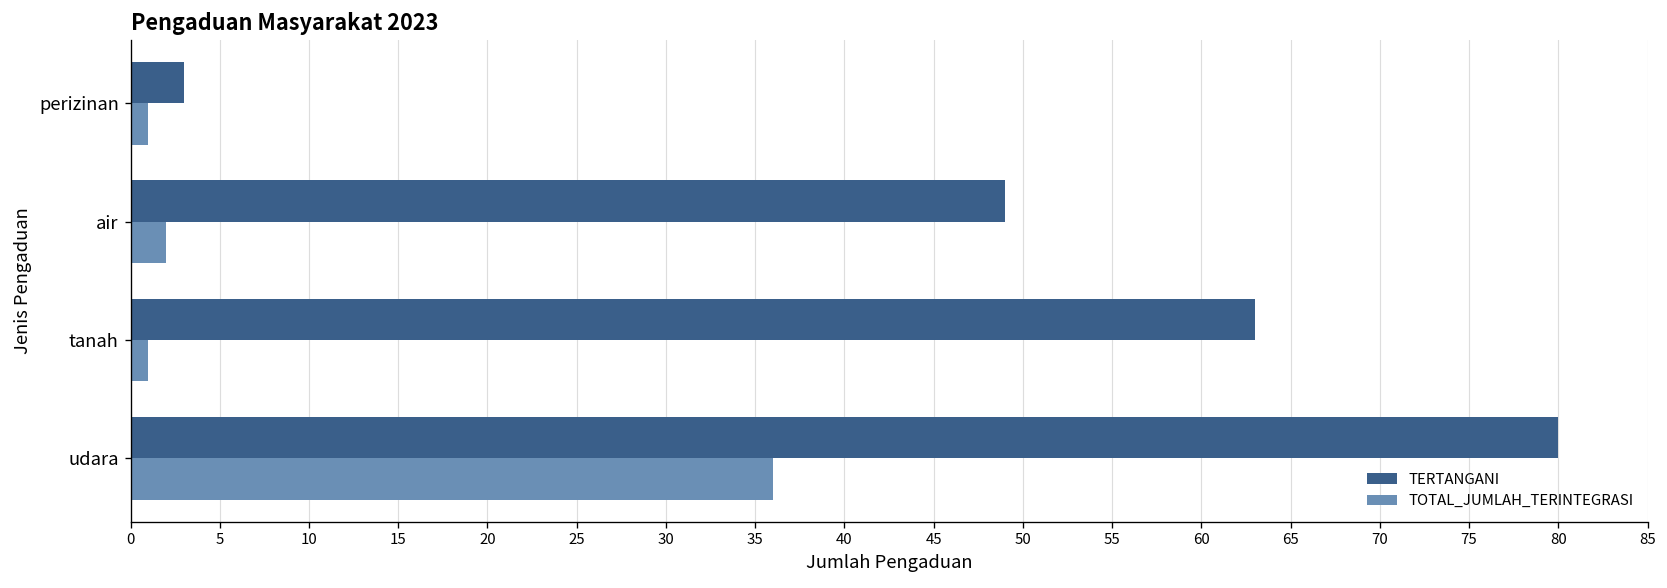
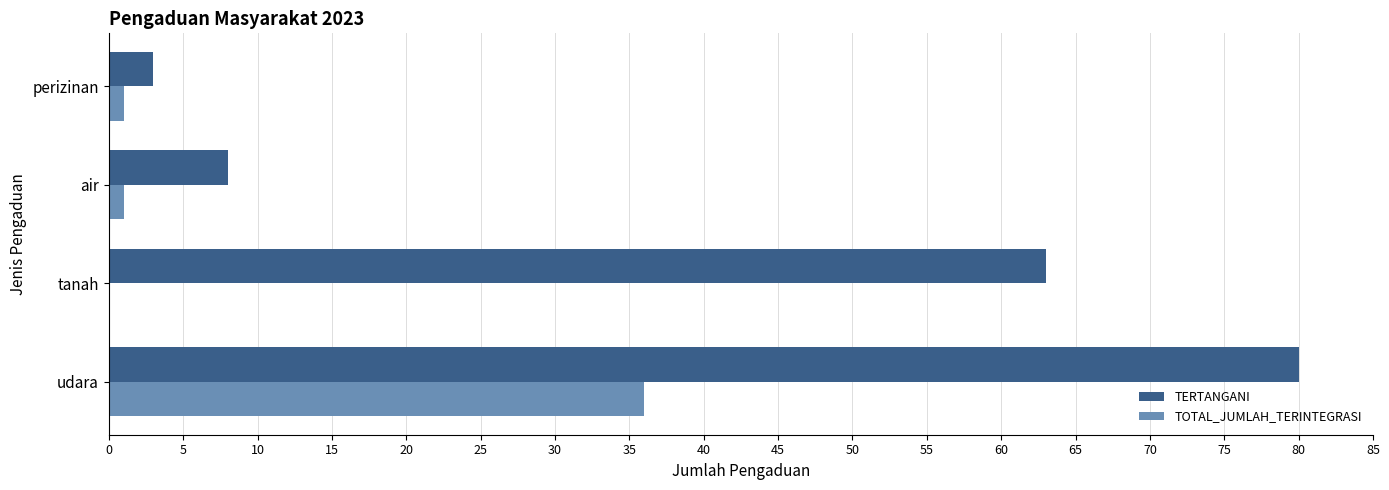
TERTANGANI, air: 49 -> 8
TOTAL_JUMLAH_TERINTEGRASI, air: 2 -> 1
TOTAL_JUMLAH_TERINTEGRASI, tanah: 1 -> 0
